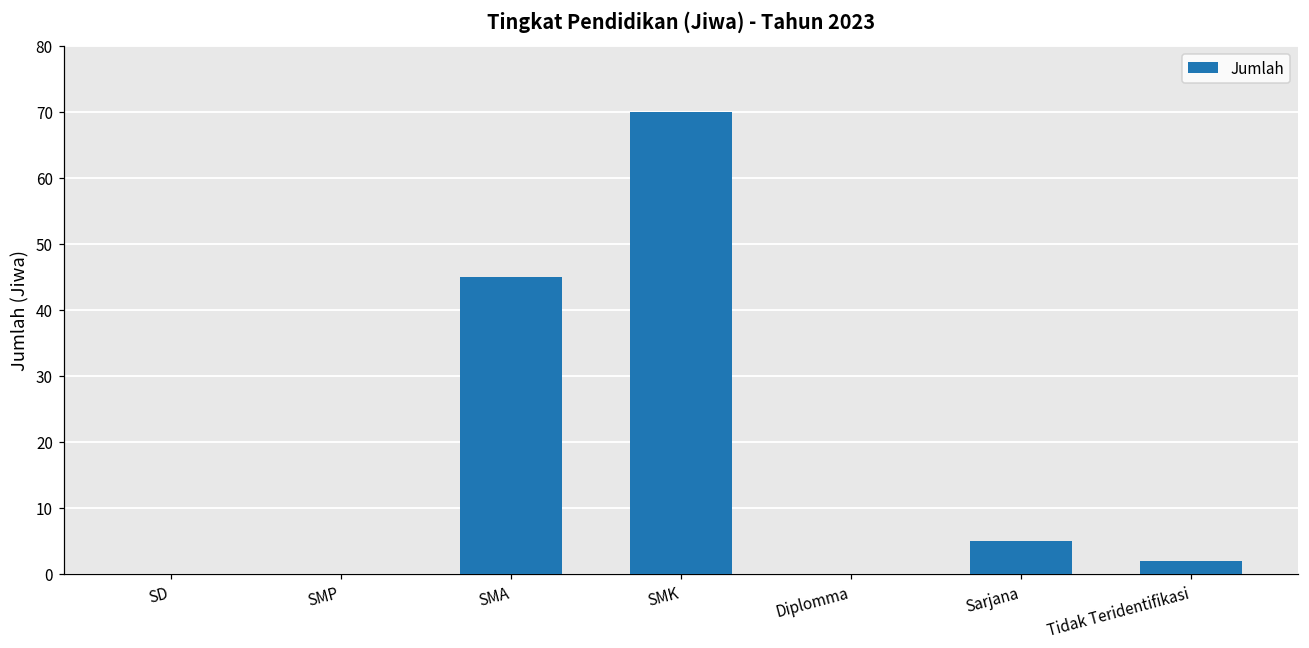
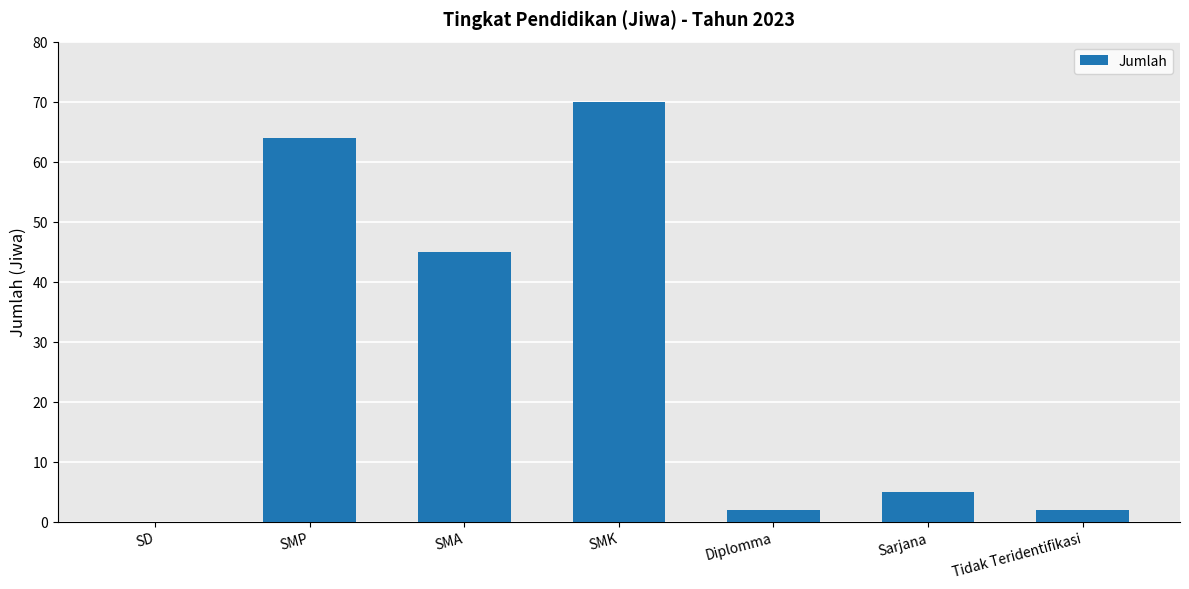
SMP: 0 -> 64
Diplomma: 0 -> 2
